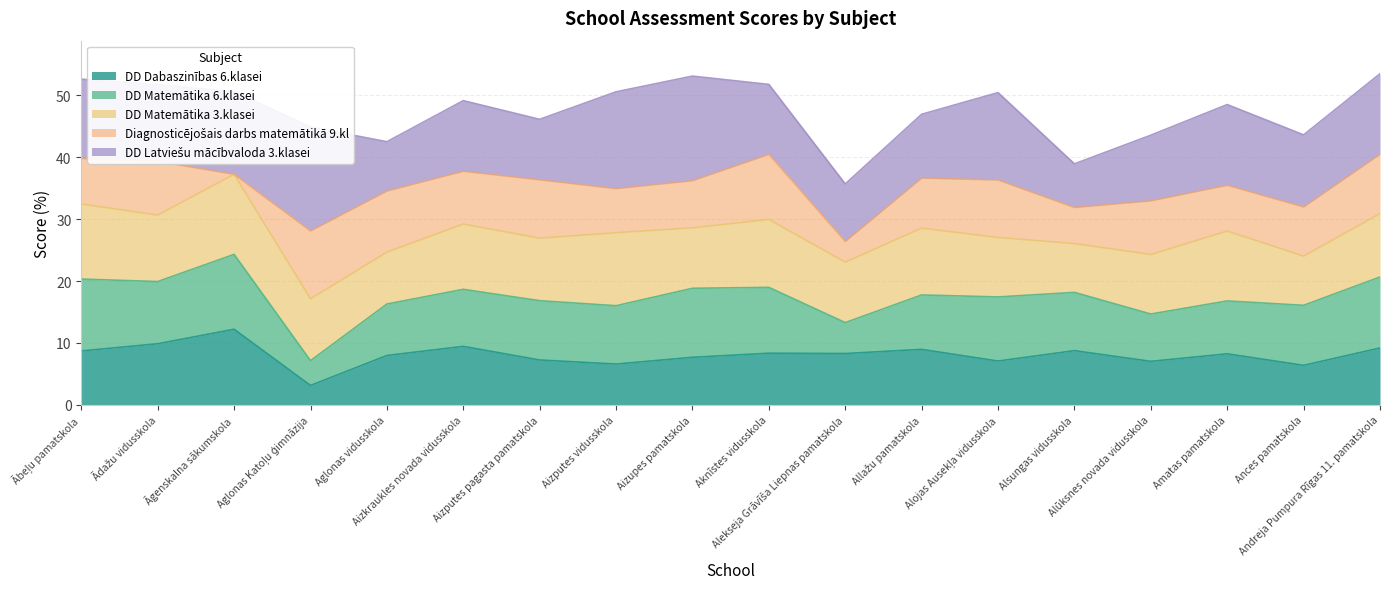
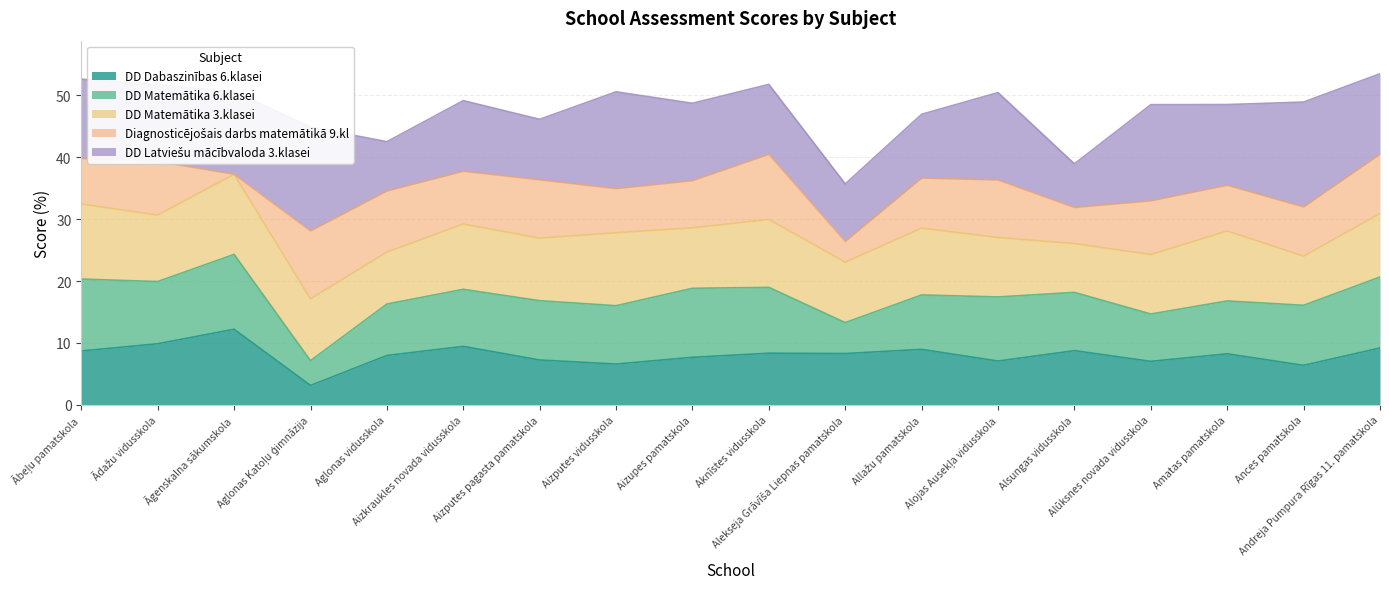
DD Latviešu mācībvaloda 3.klasei, Aizupes pamatskola: 17 -> 13
DD Latviešu mācībvaloda 3.klasei, Alūksnes novada vidusskola: 11 -> 16
DD Latviešu mācībvaloda 3.klasei, Ances pamatskola: 12 -> 17
